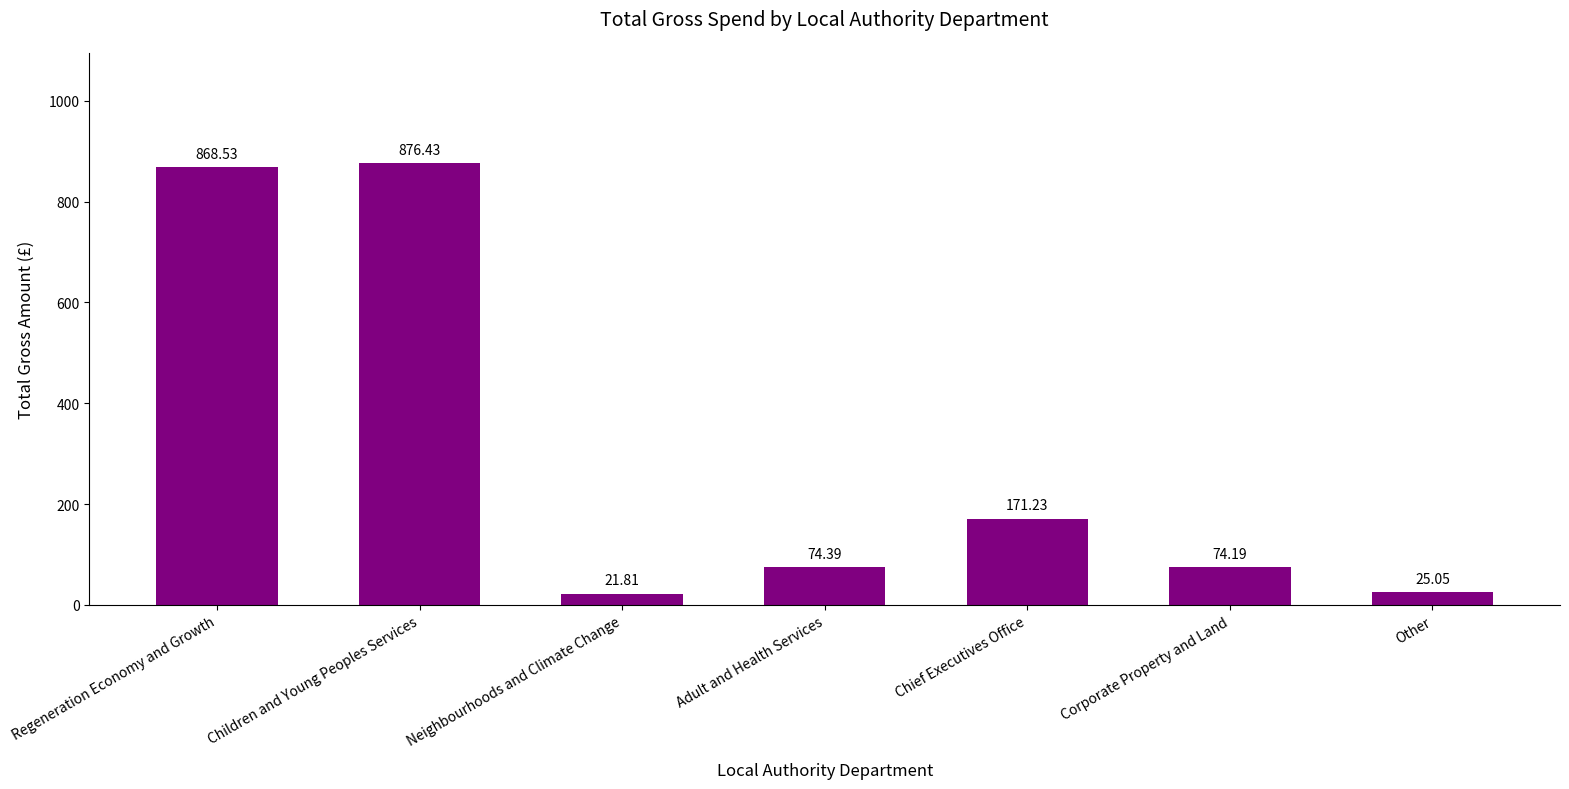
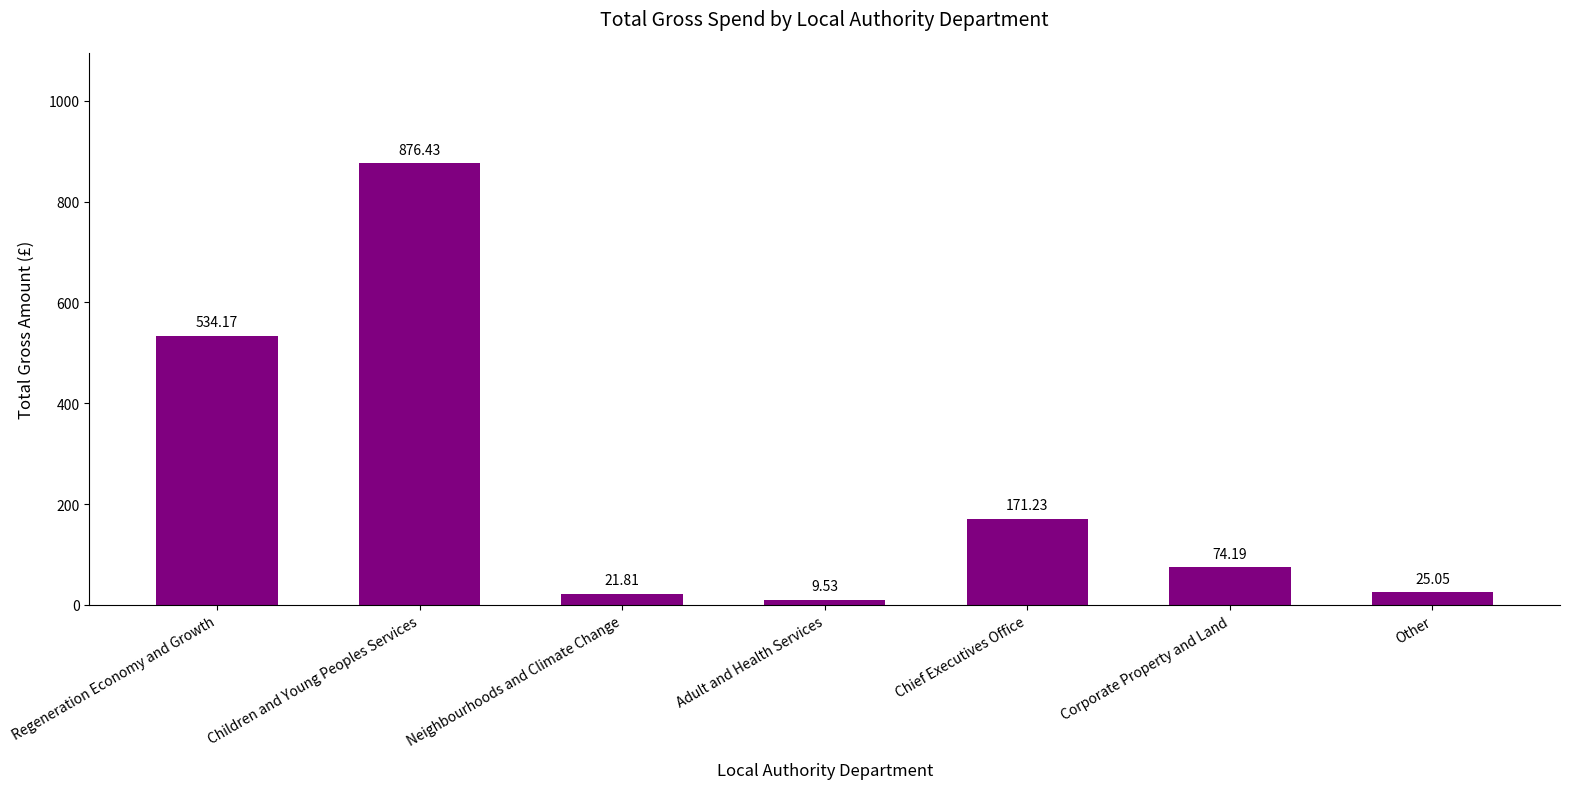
Regeneration Economy and Growth: 868.53 -> 534.17
Adult and Health Services: 74.39 -> 9.53
